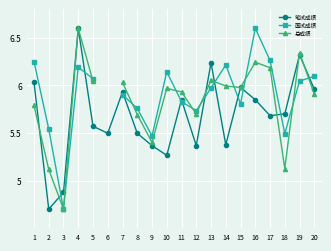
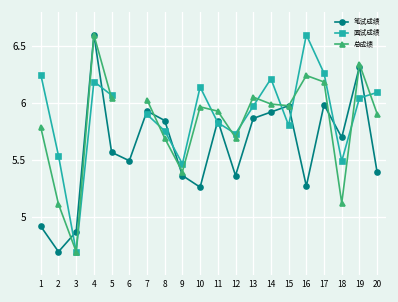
笔试成绩, 1: 6.0 -> 4.9
笔试成绩, 8: 5.5 -> 5.8
笔试成绩, 13: 6.2 -> 5.9
笔试成绩, 14: 5.4 -> 5.9
笔试成绩, 16: 5.8 -> 5.3
笔试成绩, 17: 5.7 -> 6.0
笔试成绩, 20: 6.0 -> 5.4
